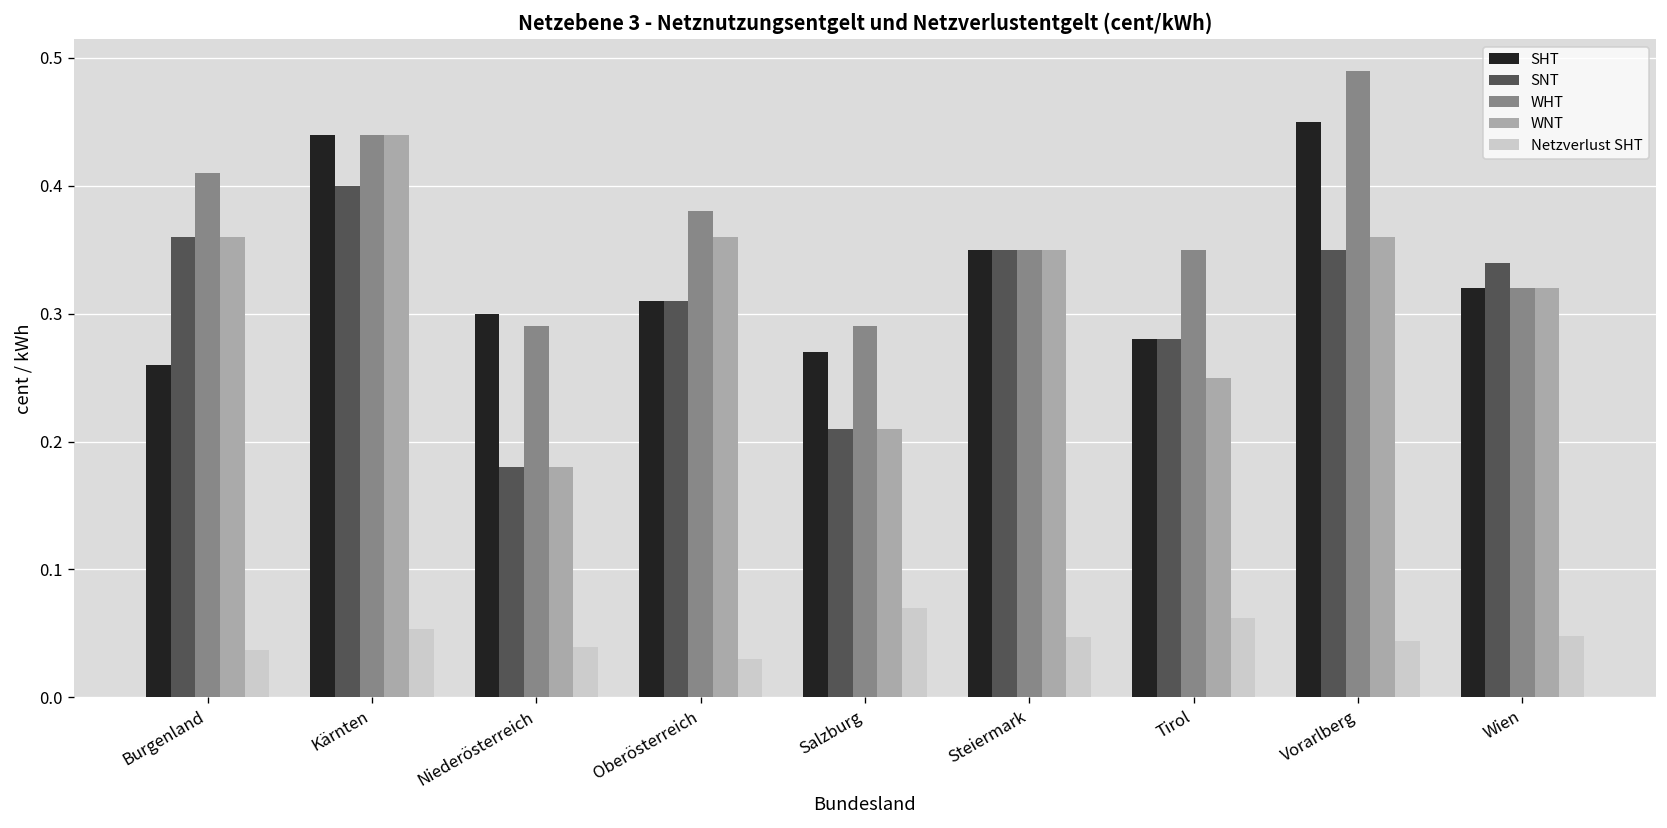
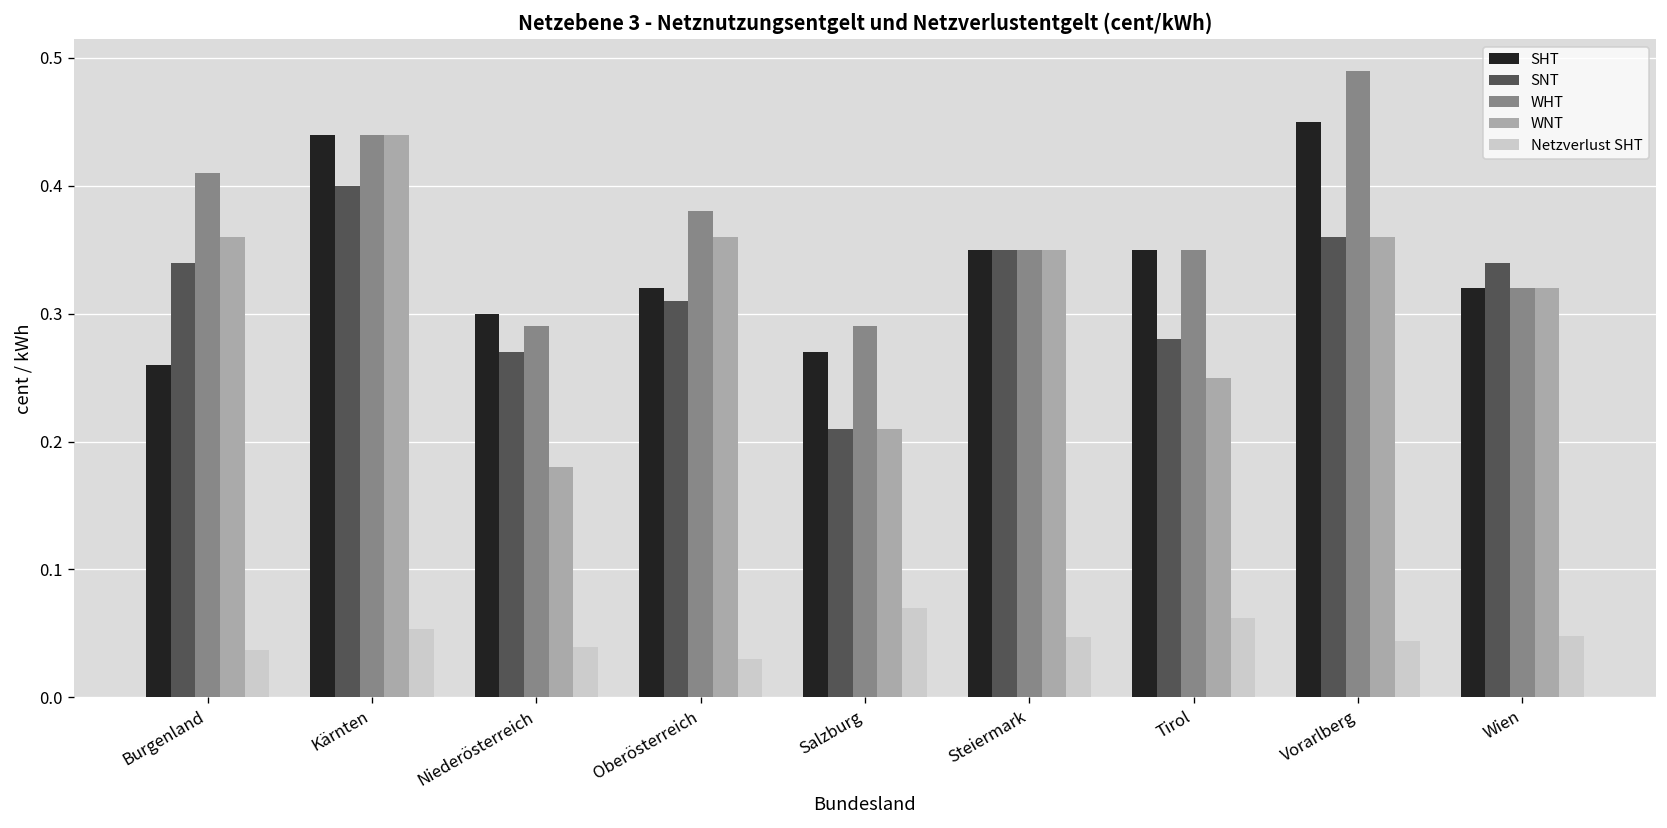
SNT, Burgenland: 0.36 -> 0.34
SNT, Niederösterreich: 0.18 -> 0.27
SHT, Oberösterreich: 0.31 -> 0.32
SHT, Tirol: 0.28 -> 0.35
SNT, Vorarlberg: 0.35 -> 0.36
